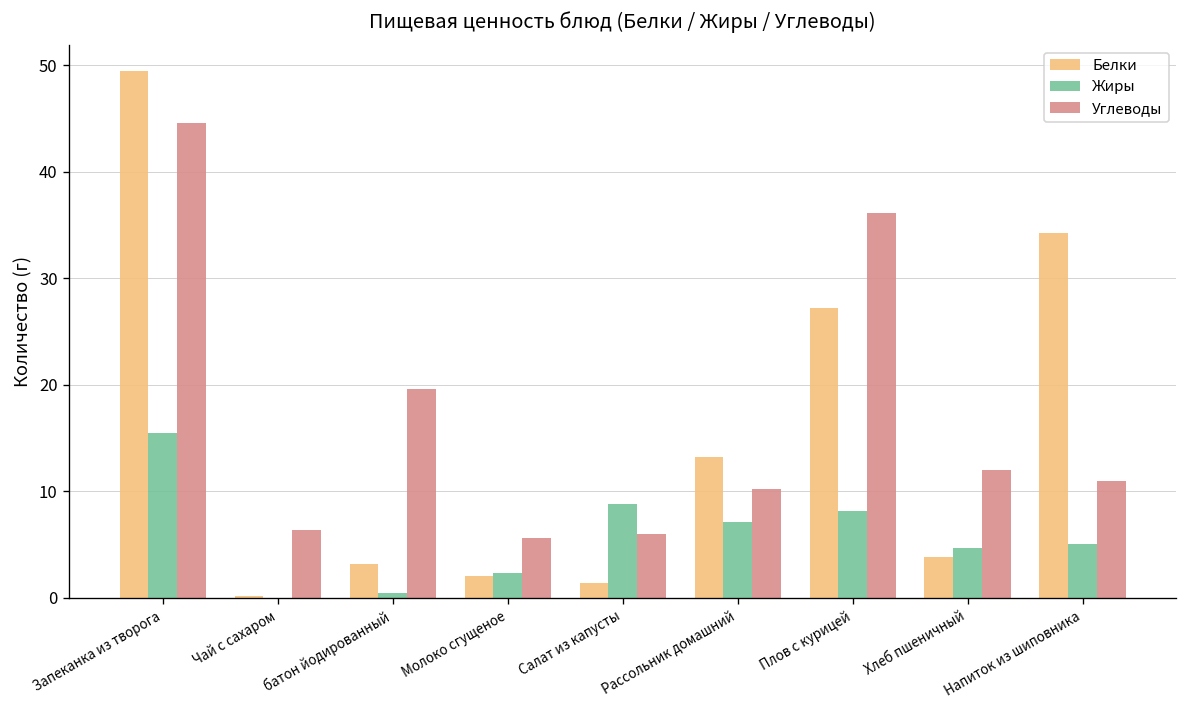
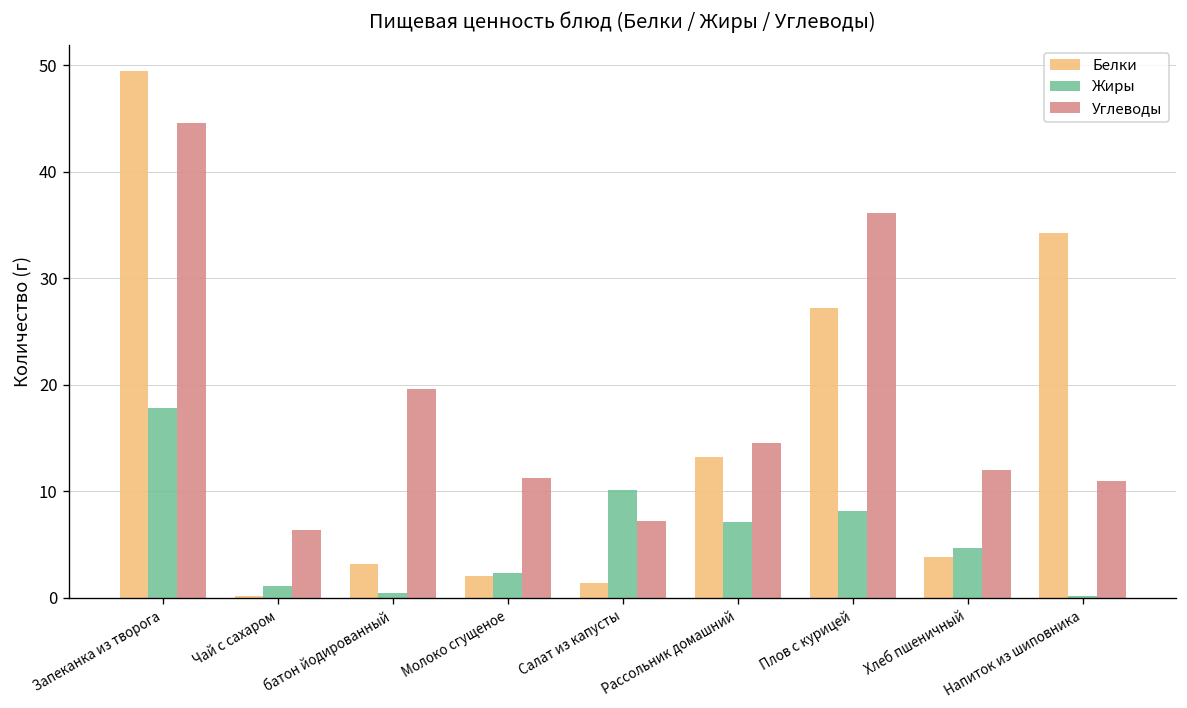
Жиры, Запеканка из творога: 16 -> 18
Жиры, Чай с сахаром: 0 -> 1
Углеводы, Молоко сгущеное: 6 -> 11
Жиры, Салат из капусты: 9 -> 10
Углеводы, Салат из капусты: 6 -> 7
Углеводы, Рассольник домашний: 10 -> 15
Жиры, Напиток из шиповника: 5 -> 0
